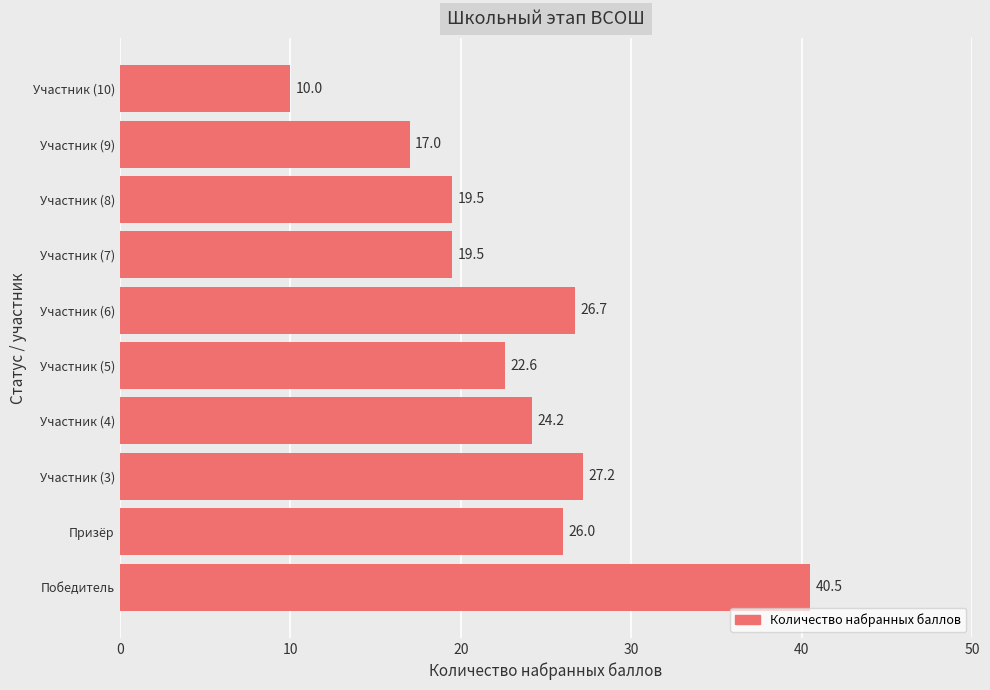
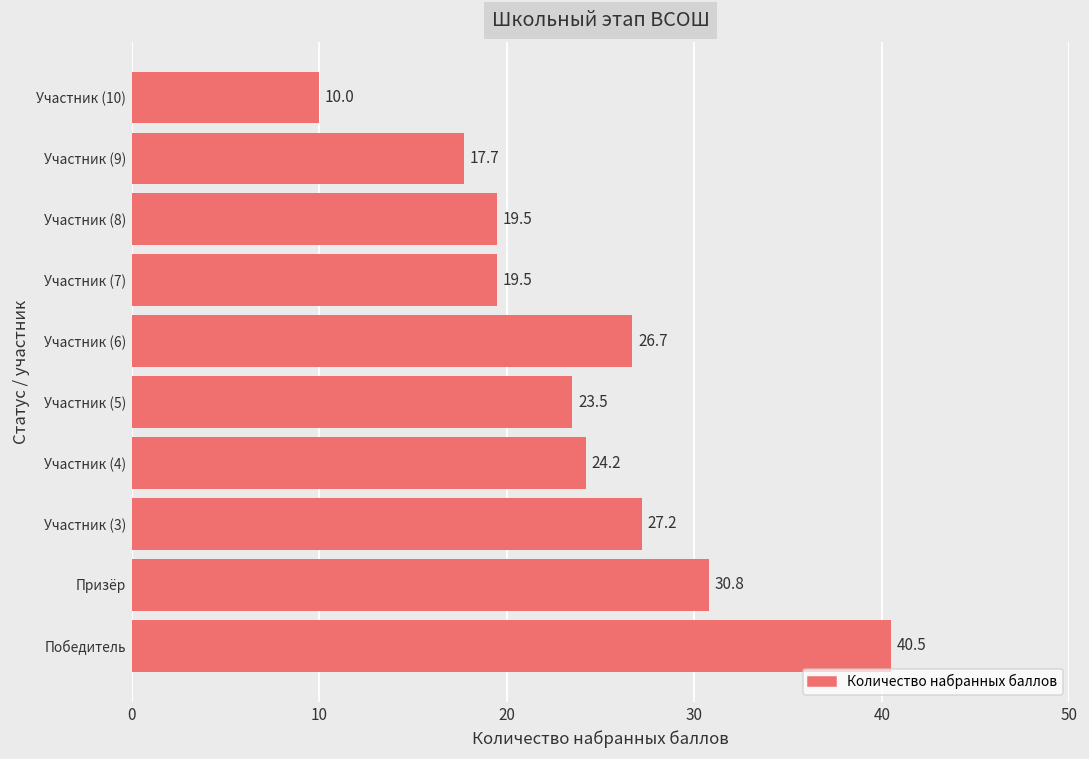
Участник (9): 17.0 -> 17.7
Участник (5): 22.6 -> 23.5
Призёр: 26.0 -> 30.8
